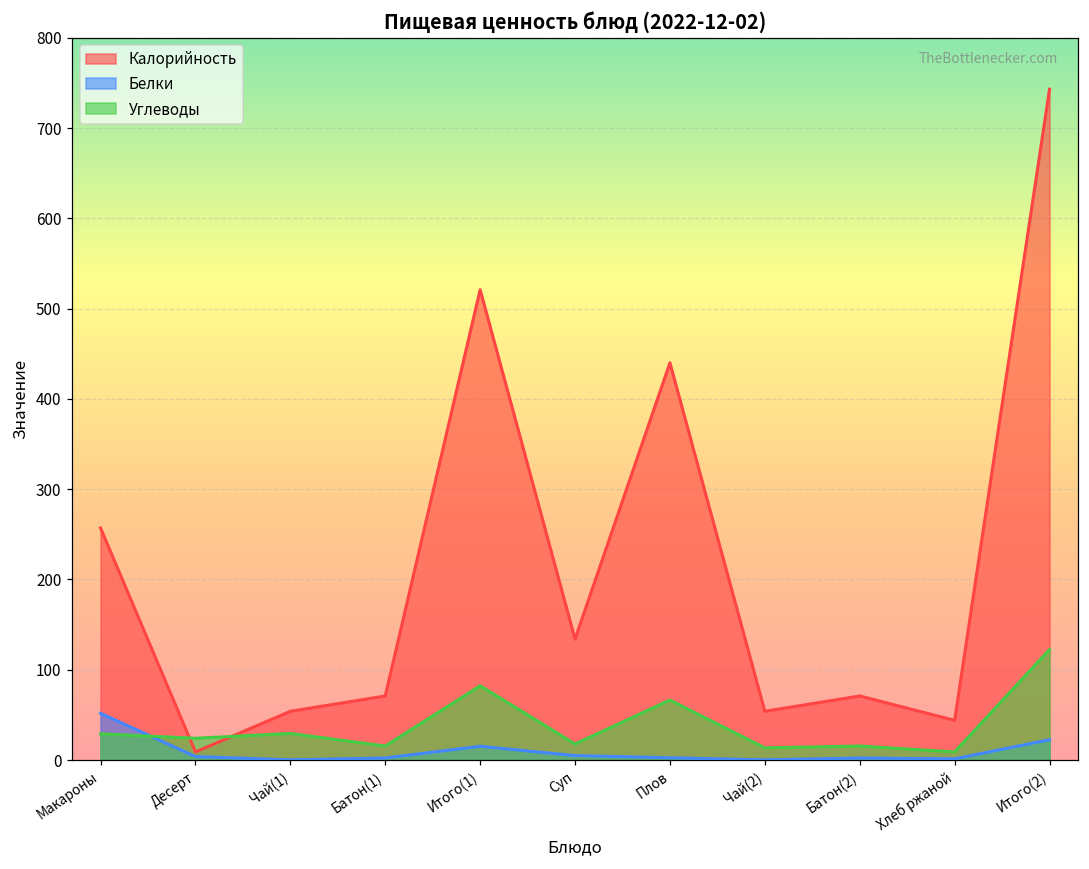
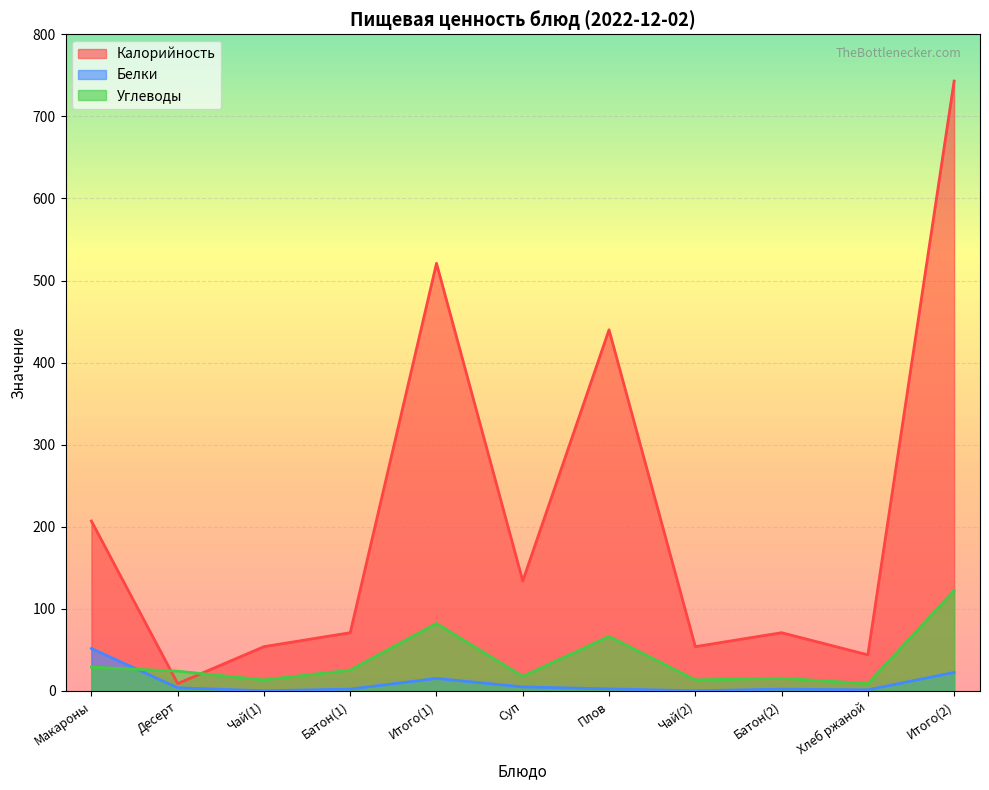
Калорийность, Макароны: 260 -> 210
Углеводы, Чай(1): 30 -> 10
Углеводы, Батон(1): 20 -> 30
